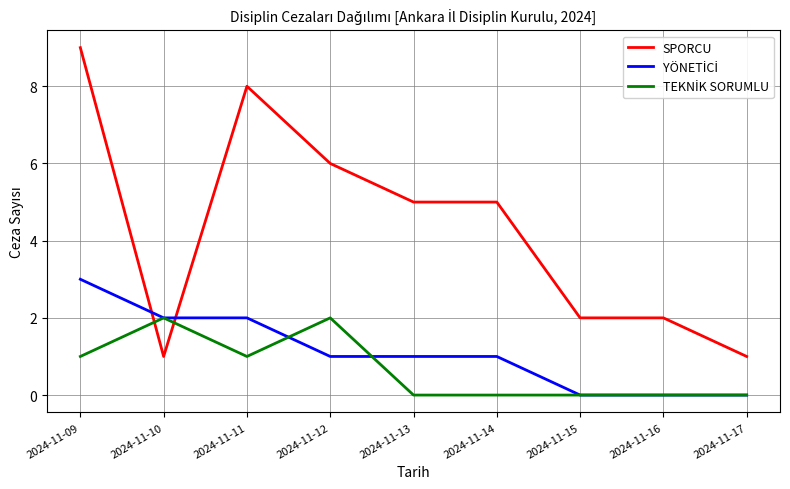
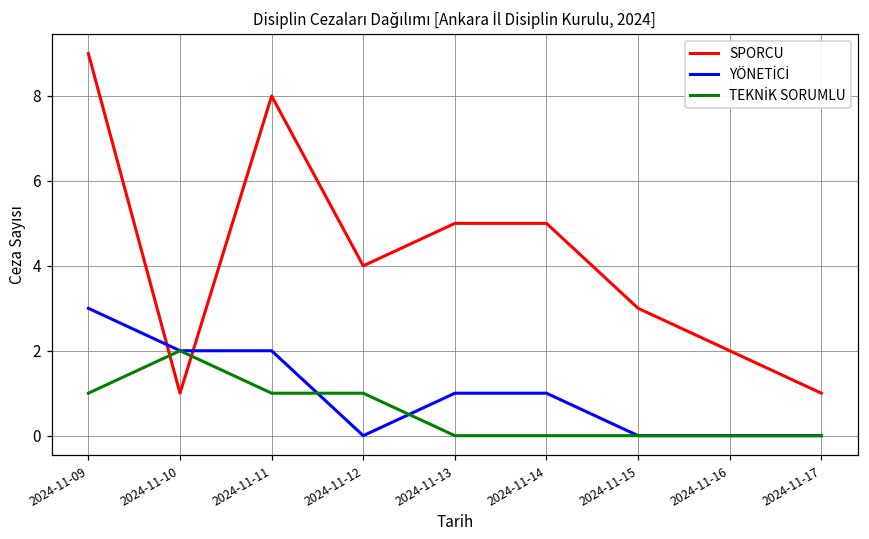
SPORCU, 2024-11-12: 6 -> 4
YÖNETİCİ, 2024-11-12: 1 -> 0
TEKNİK SORUMLU, 2024-11-12: 2 -> 1
SPORCU, 2024-11-15: 2 -> 3
